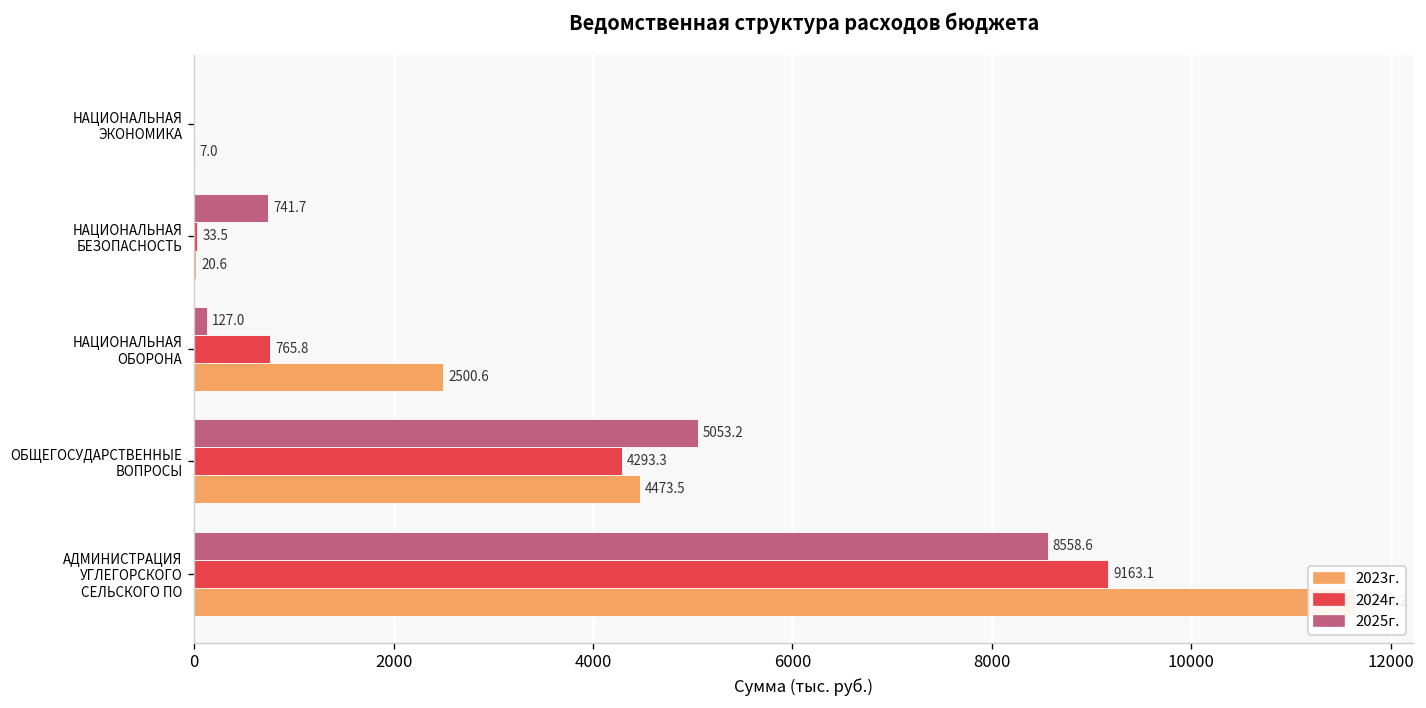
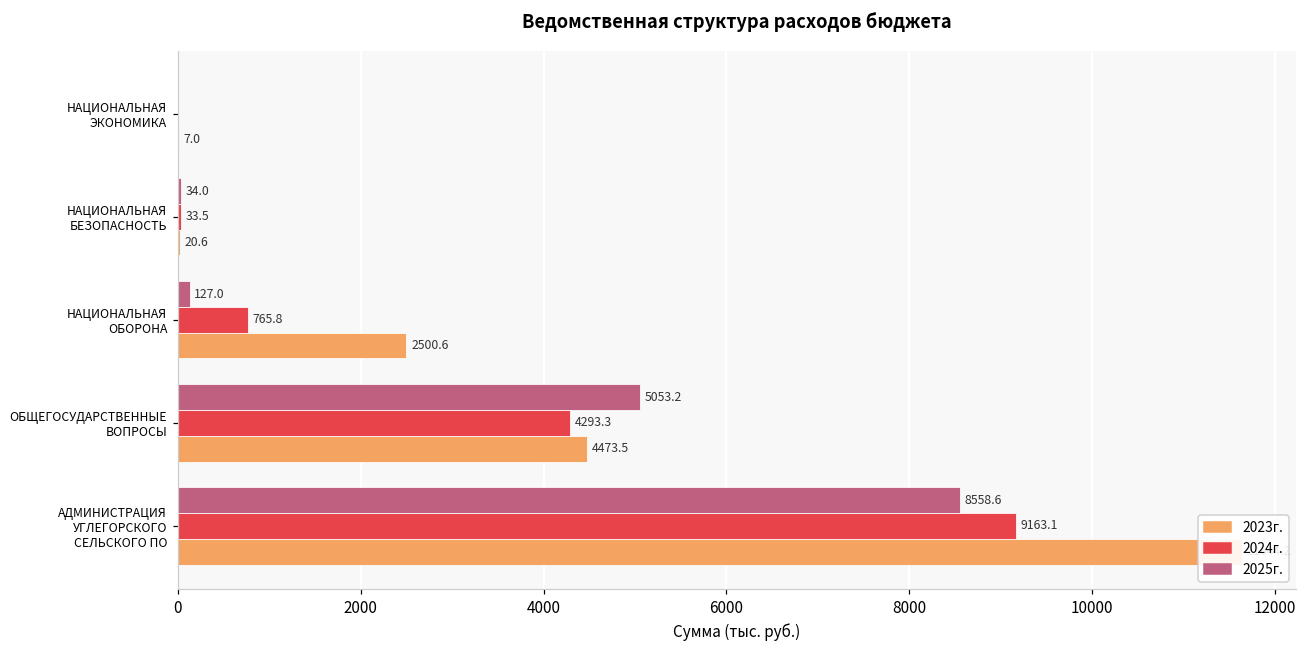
2025г., НАЦИОНАЛЬНАЯ БЕЗОПАСНОСТЬ: 741.7 -> 34.0
